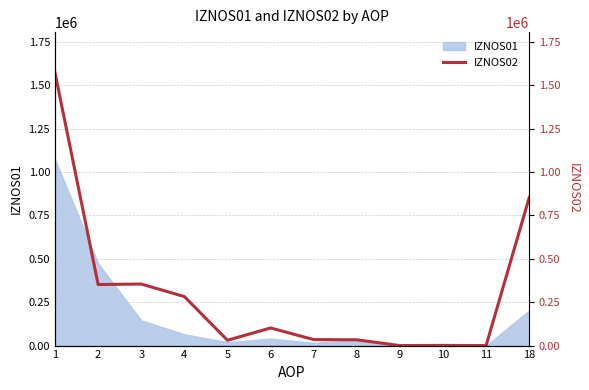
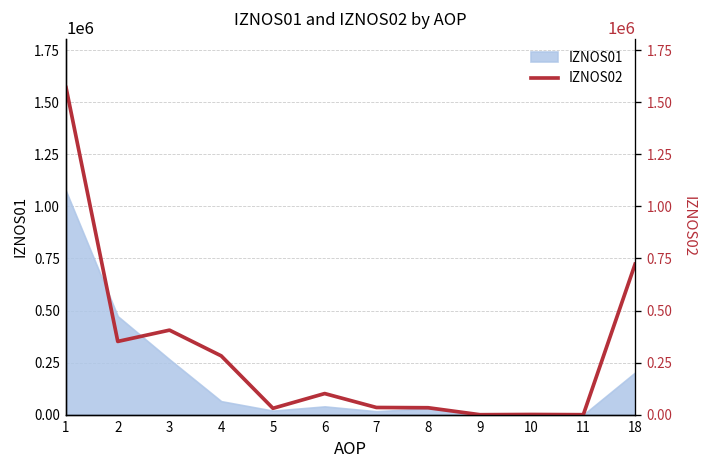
IZNOS01, 3: 140000 -> 270000
IZNOS02, 3: 350000 -> 410000
IZNOS02, 18: 850000 -> 720000
